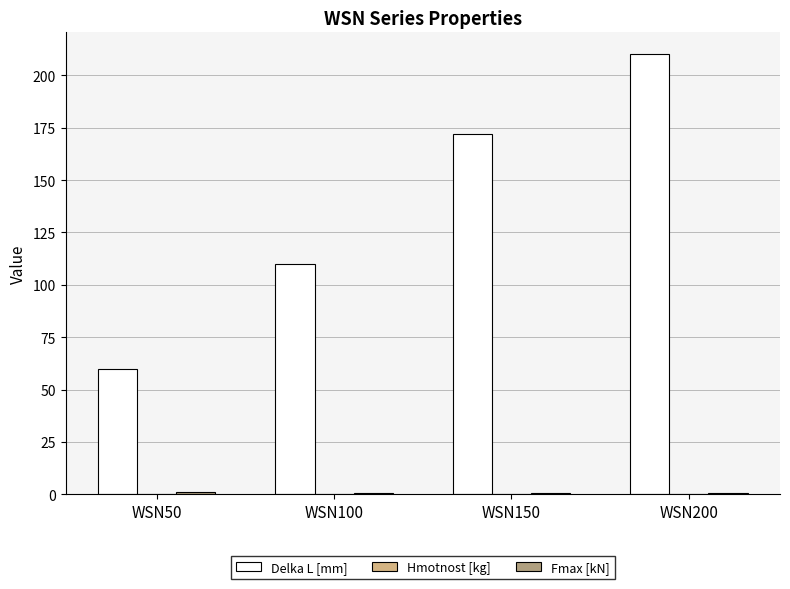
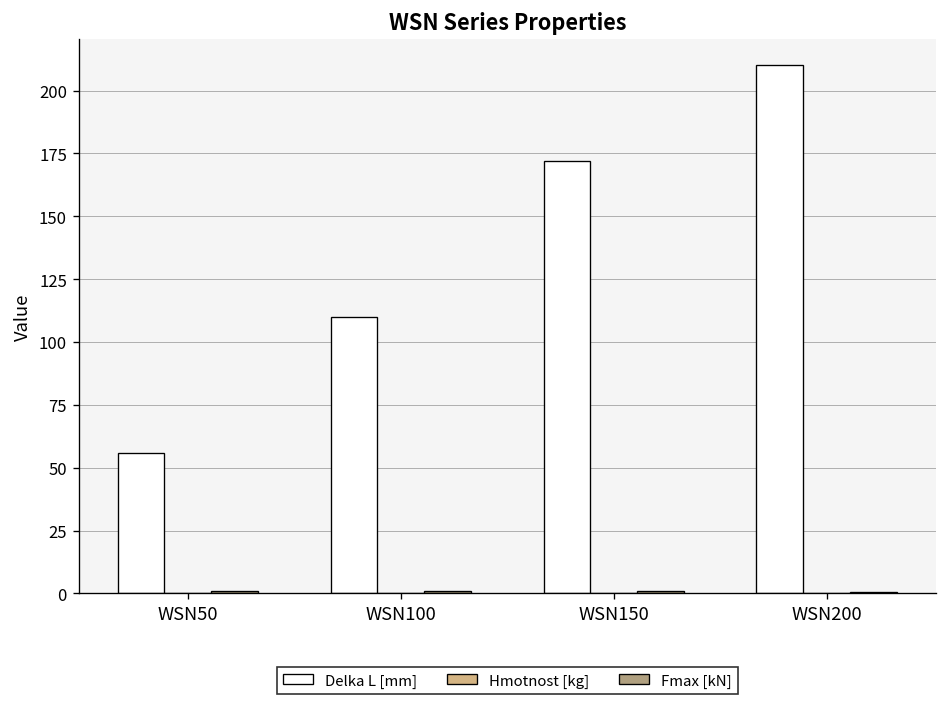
Delka L [mm], WSN50: 60 -> 56
